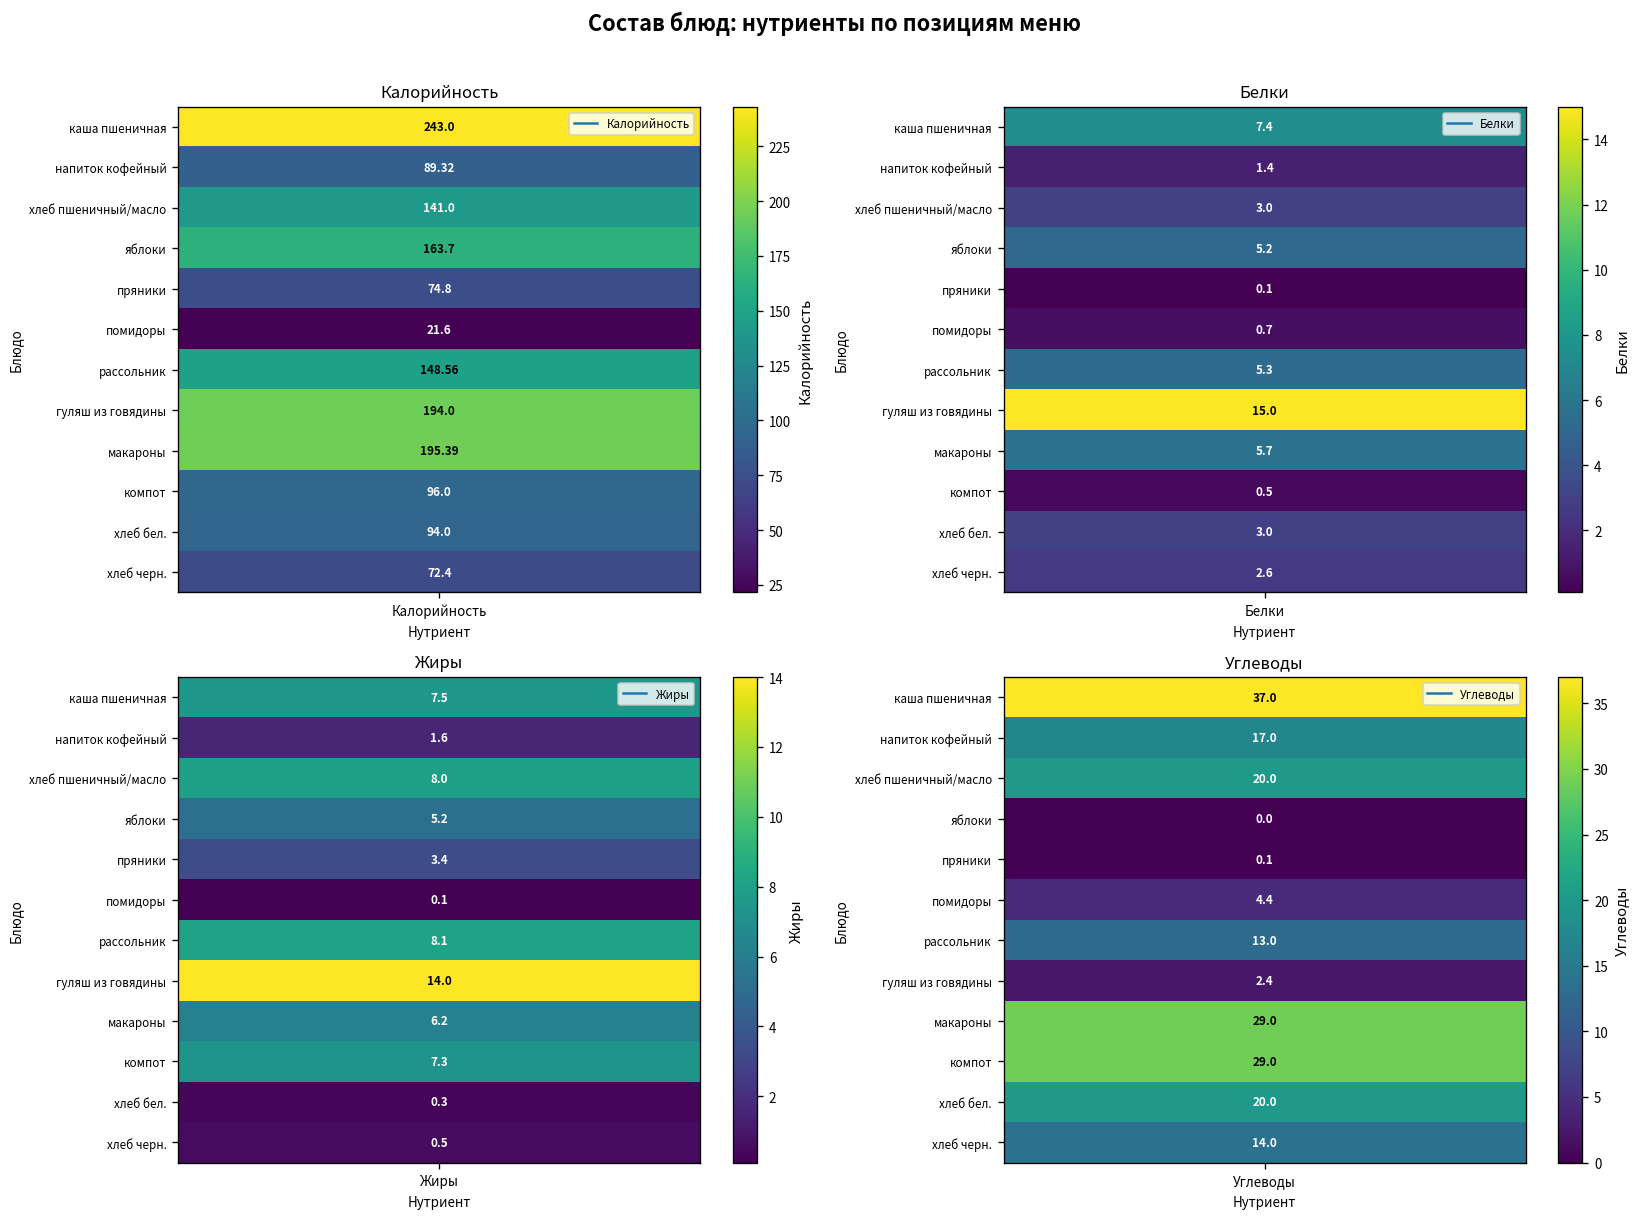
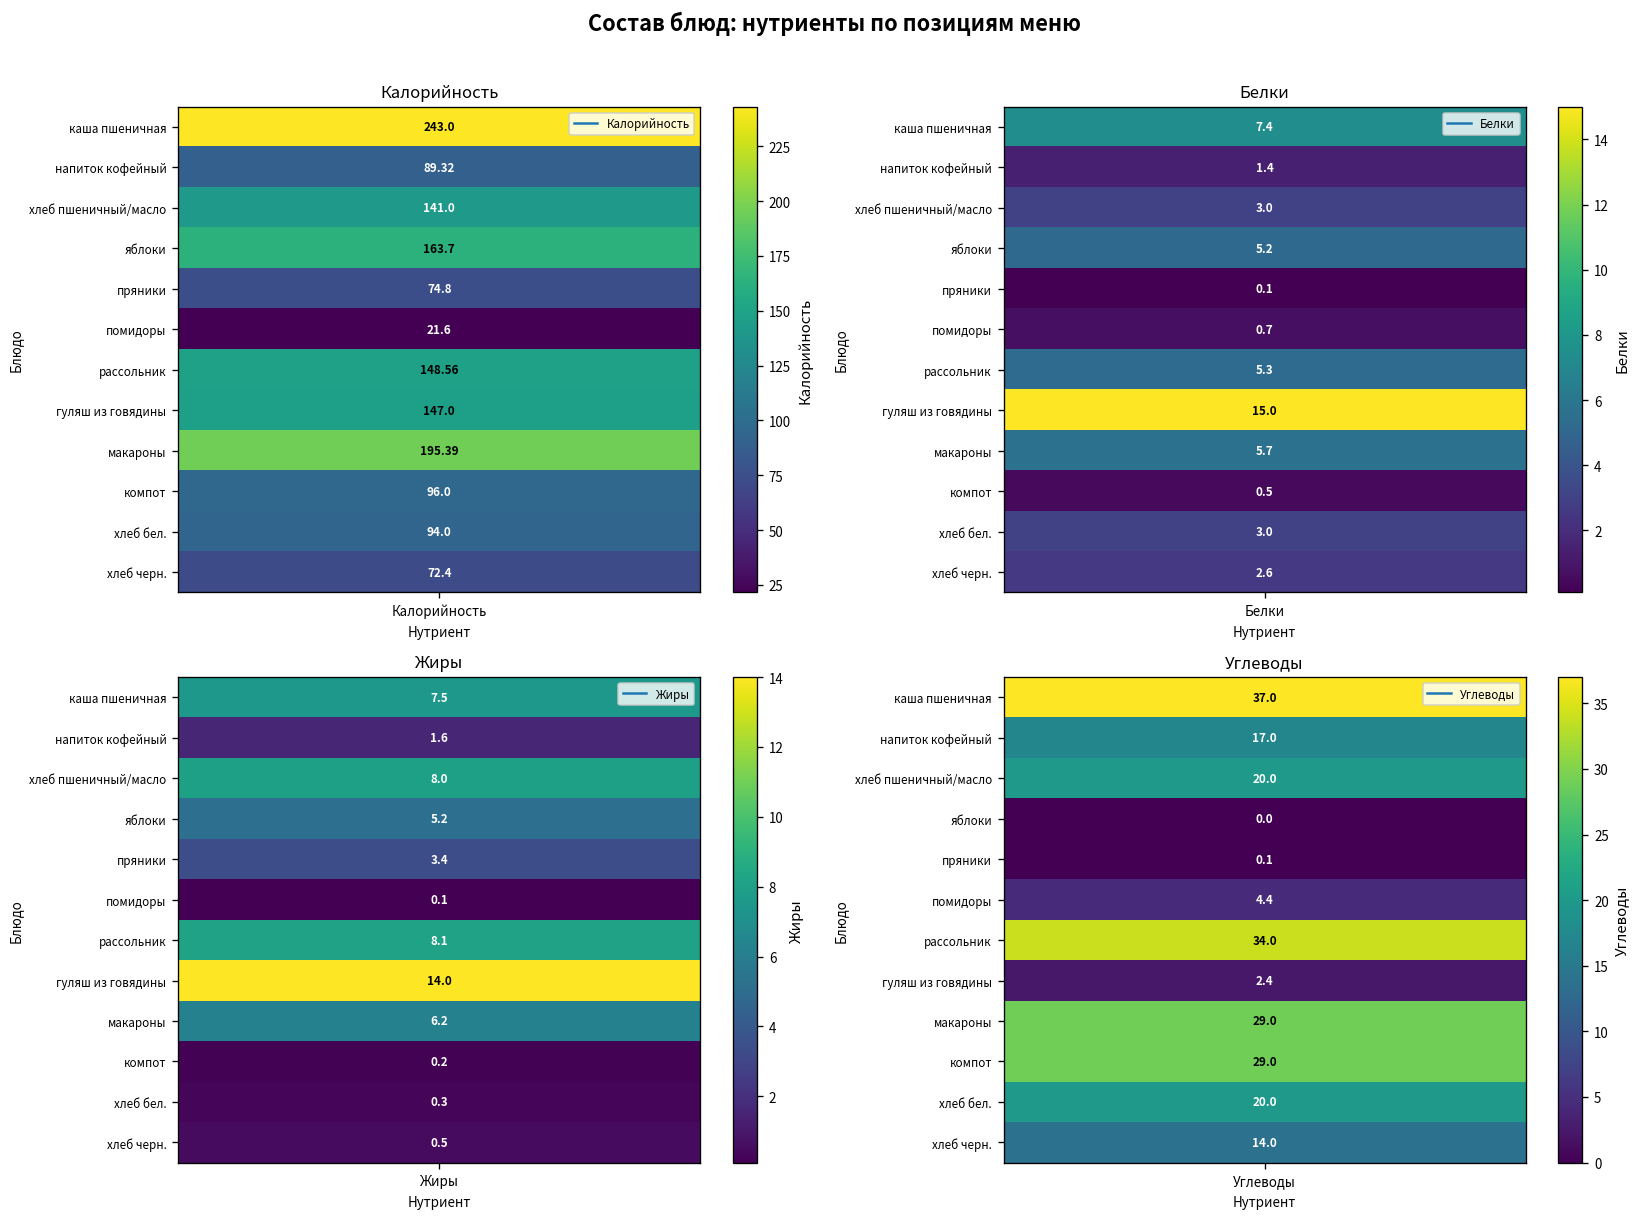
Калорийность, гуляш из говядины, Калорийность: 194.0 -> 147.0
Жиры, компот, Жиры: 7.3 -> 0.2
Углеводы, рассольник, Углеводы: 13.0 -> 34.0
